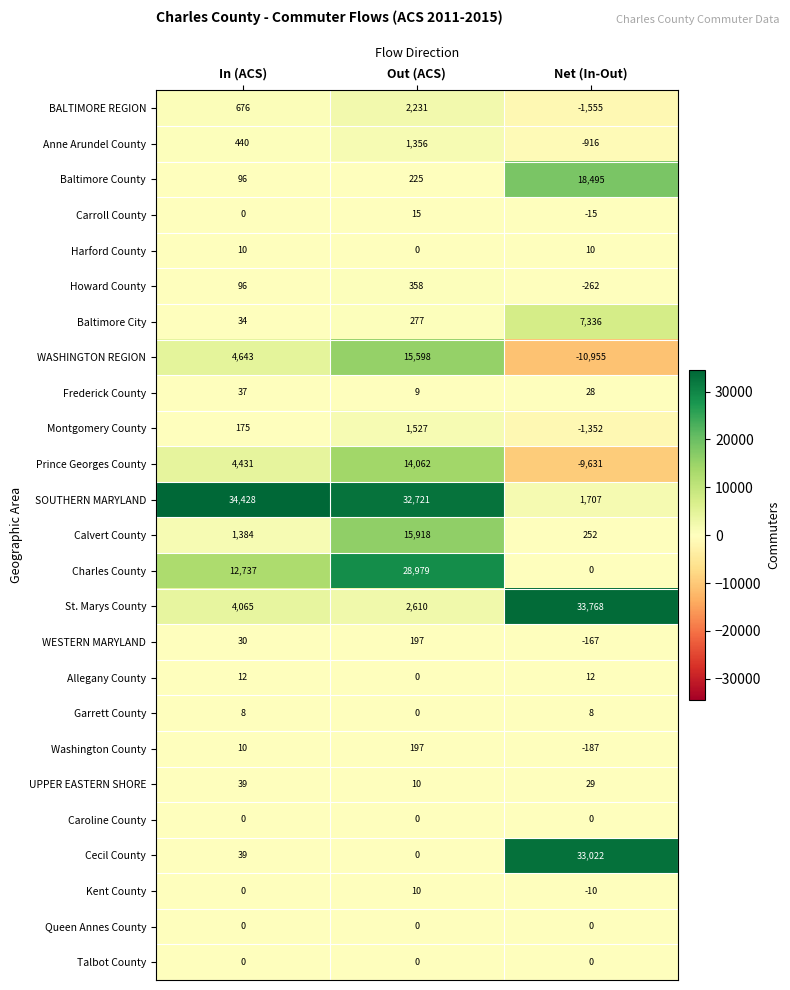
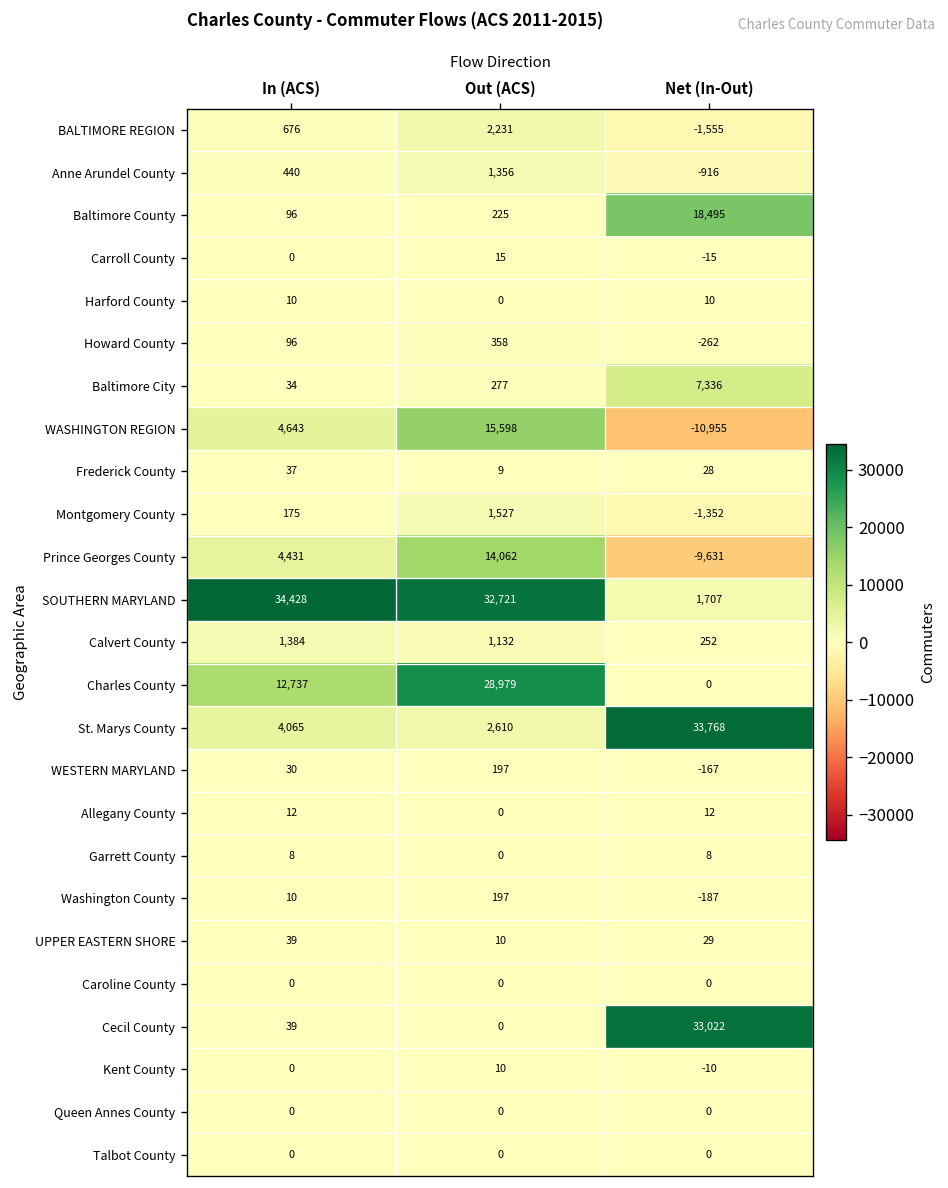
Calvert County, Out (ACS): 15,918 -> 1,132
